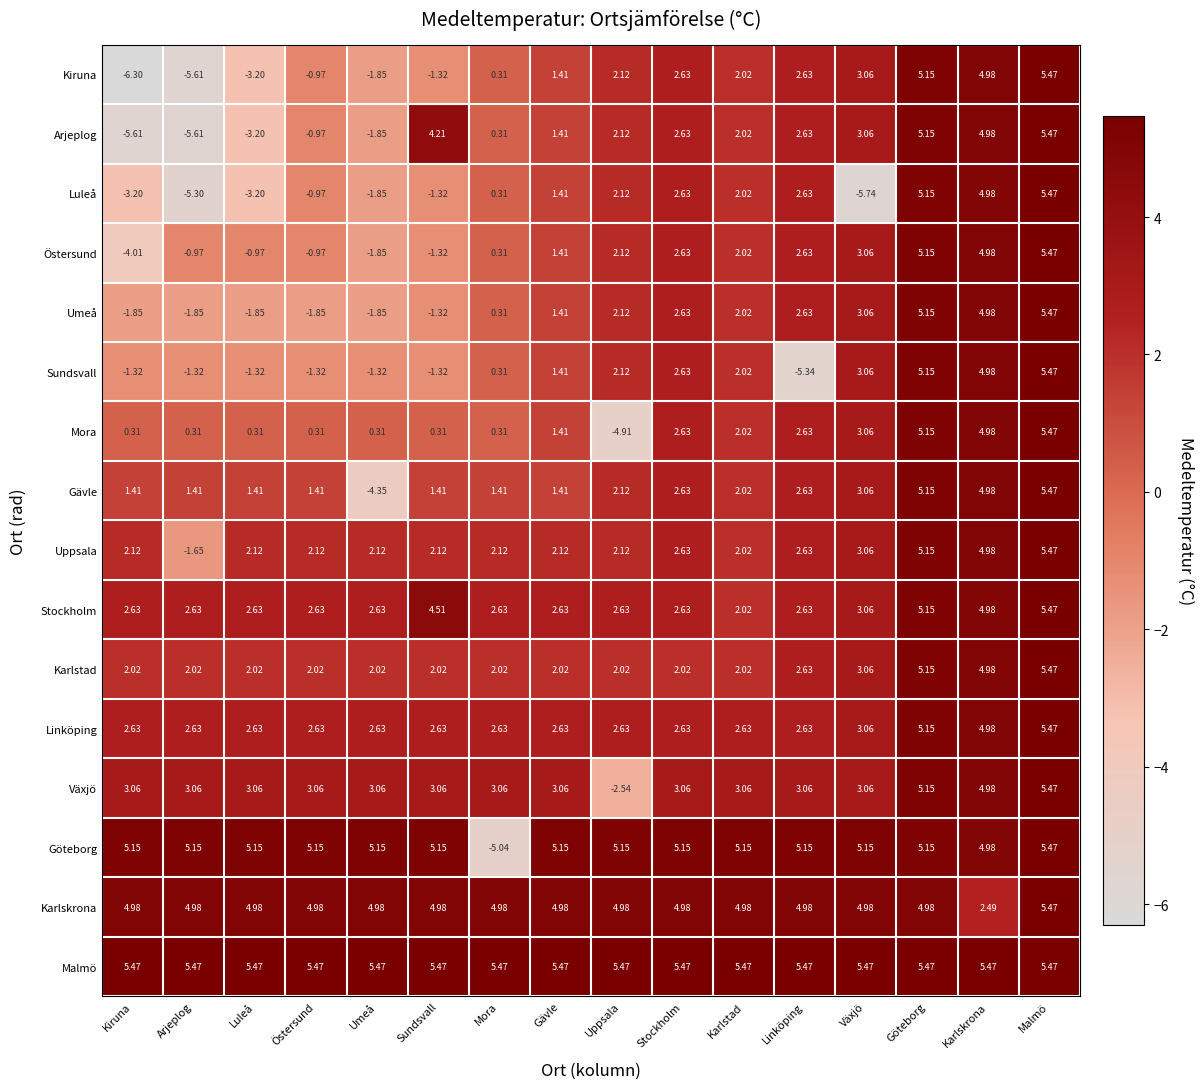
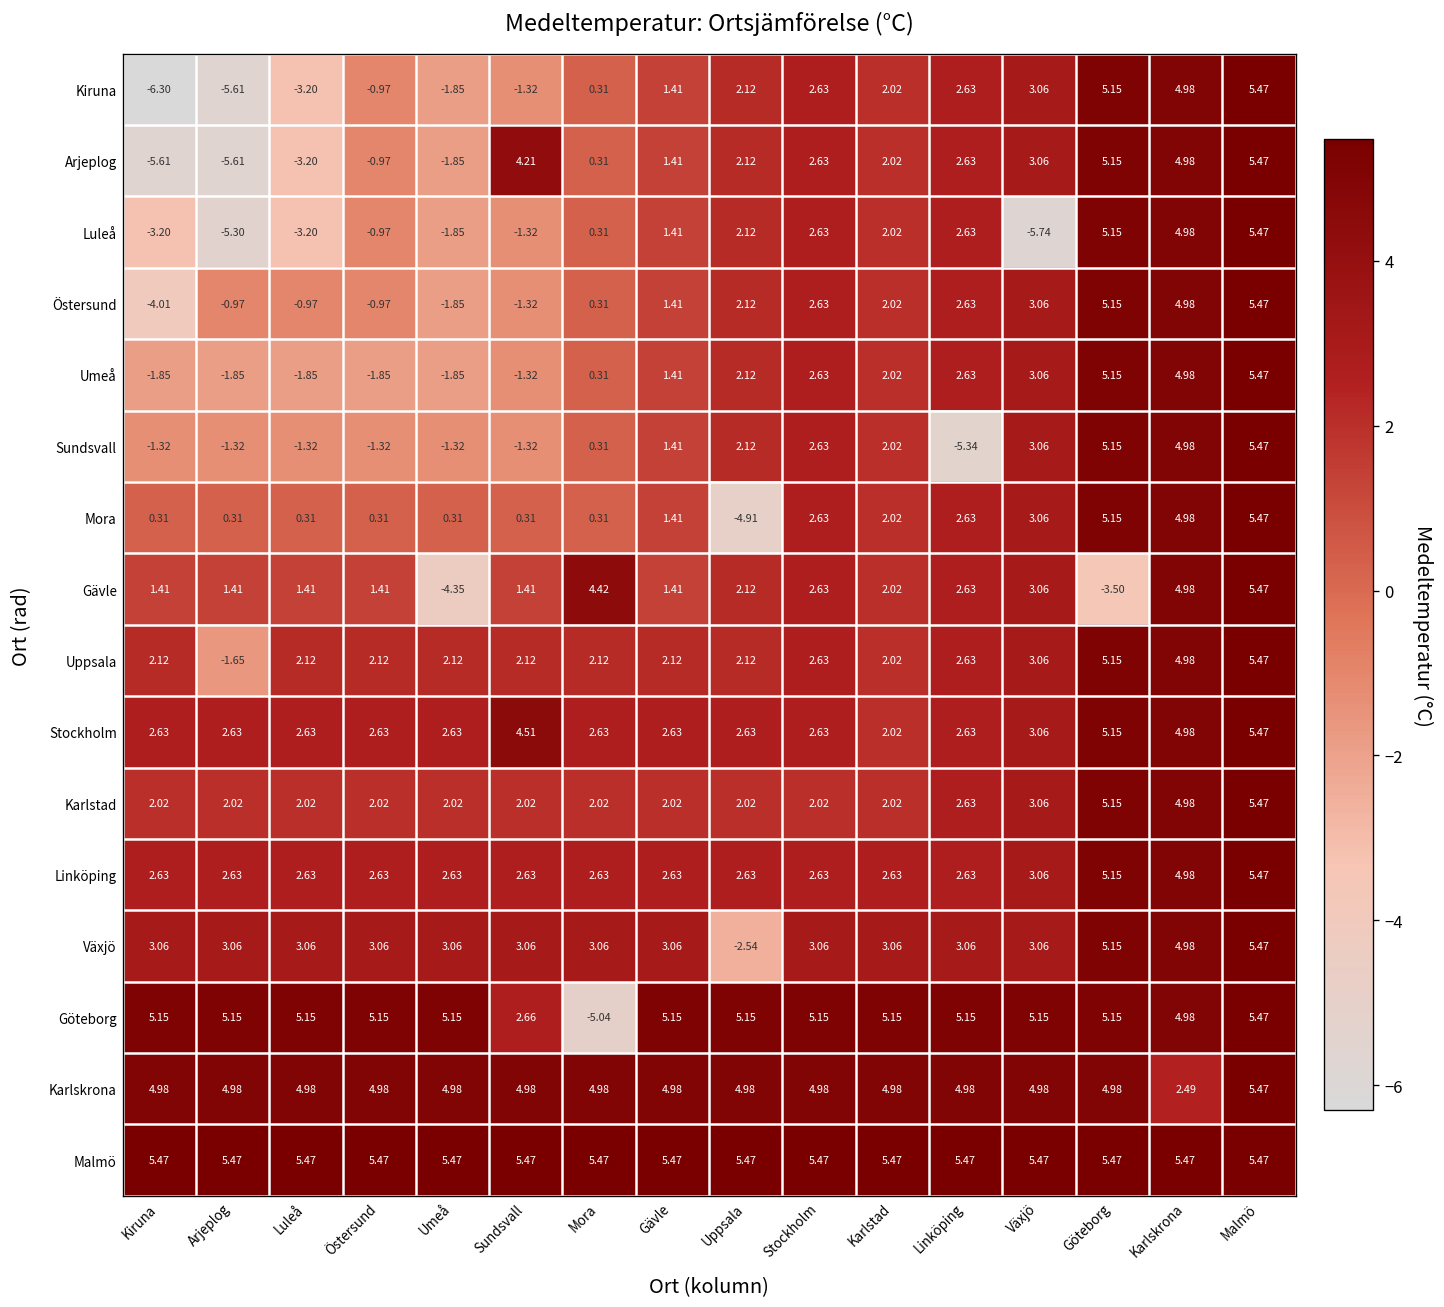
Gävle, Mora: 1.41 -> 4.42
Gävle, Göteborg: 5.15 -> -3.50
Göteborg, Sundsvall: 5.15 -> 2.66
